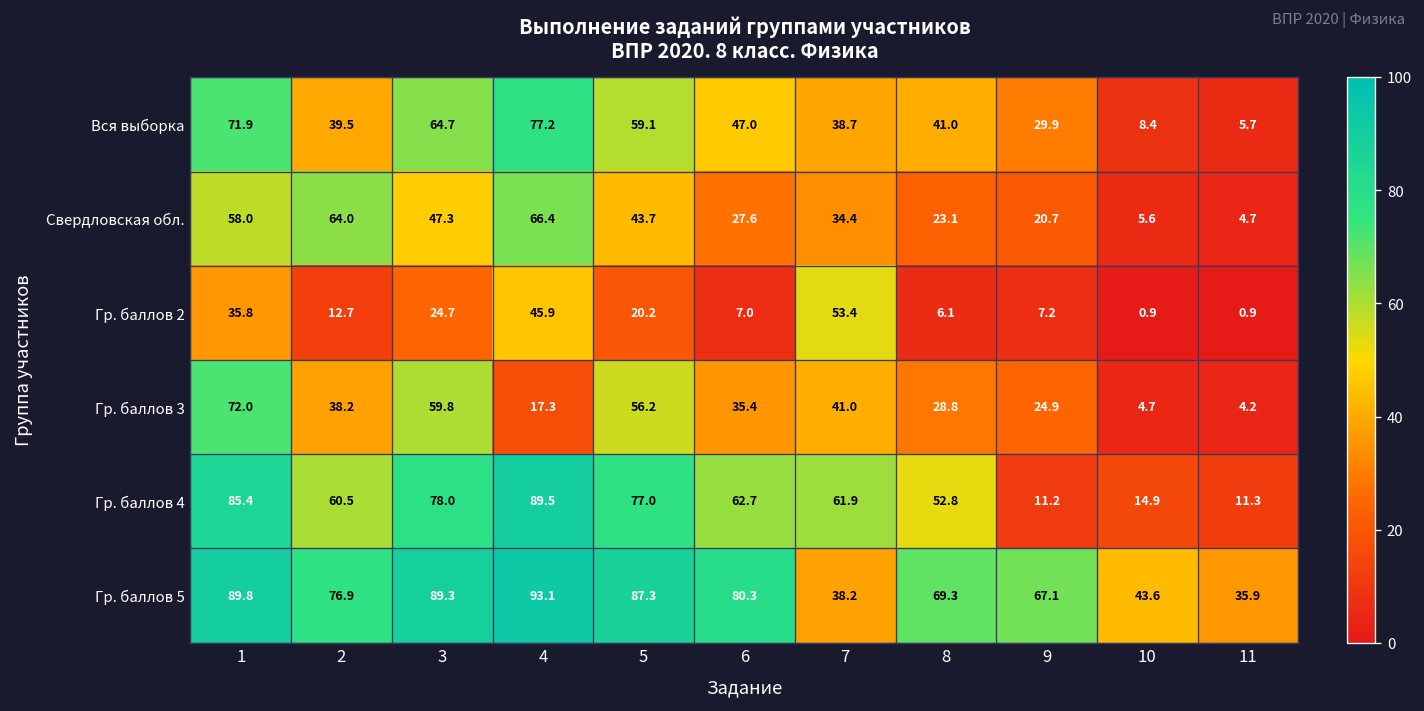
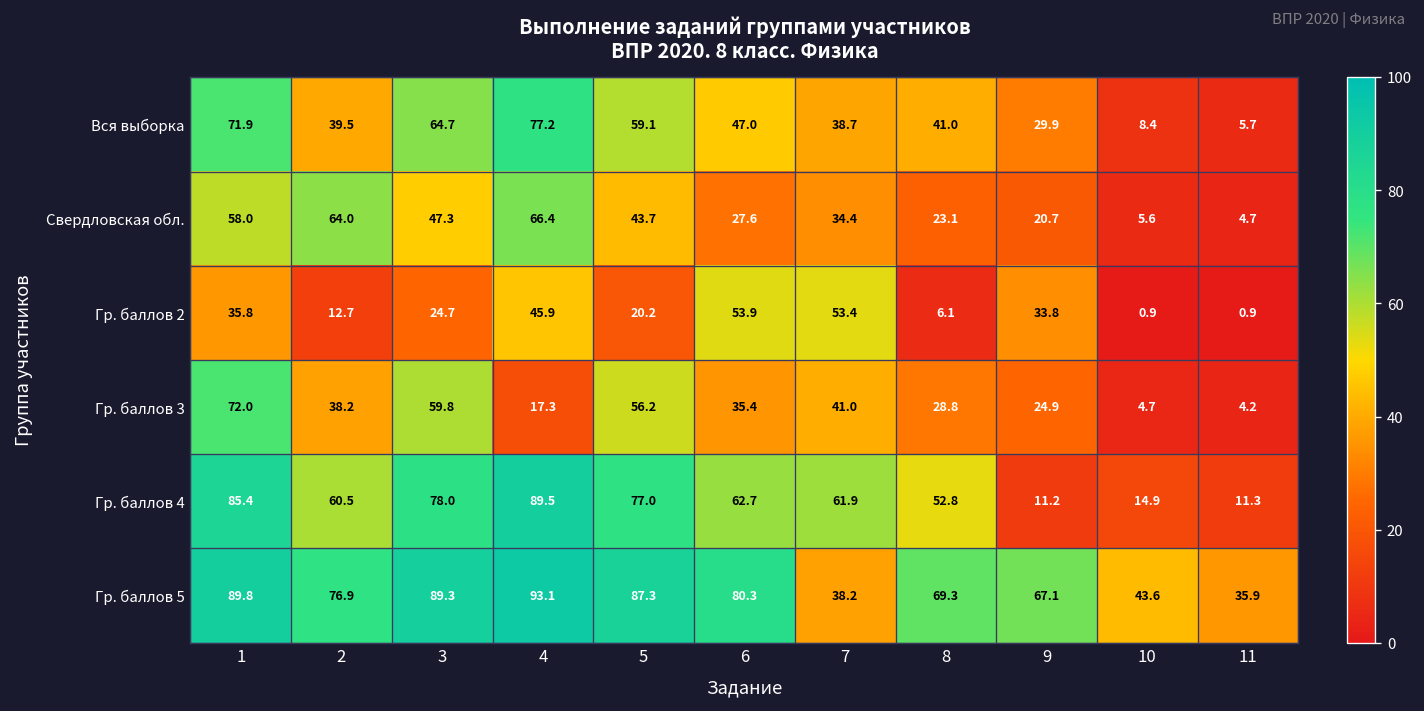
Гр. баллов 2, 6: 7.0 -> 53.9
Гр. баллов 2, 9: 7.2 -> 33.8
